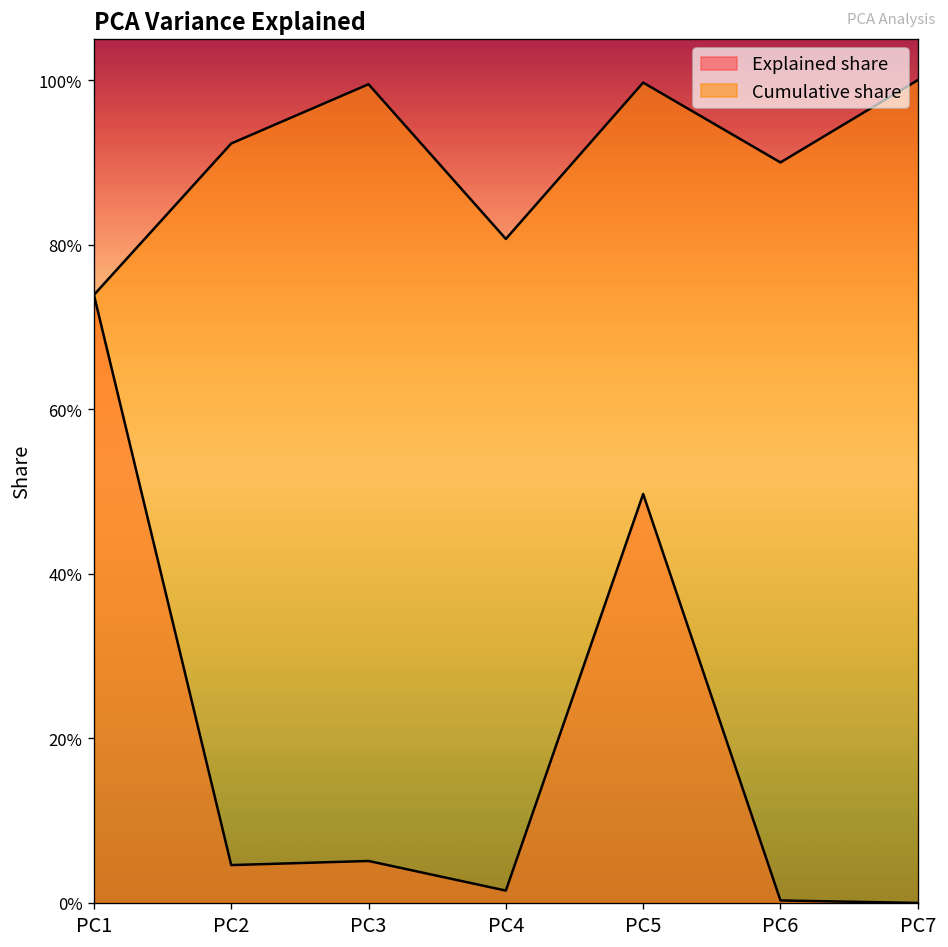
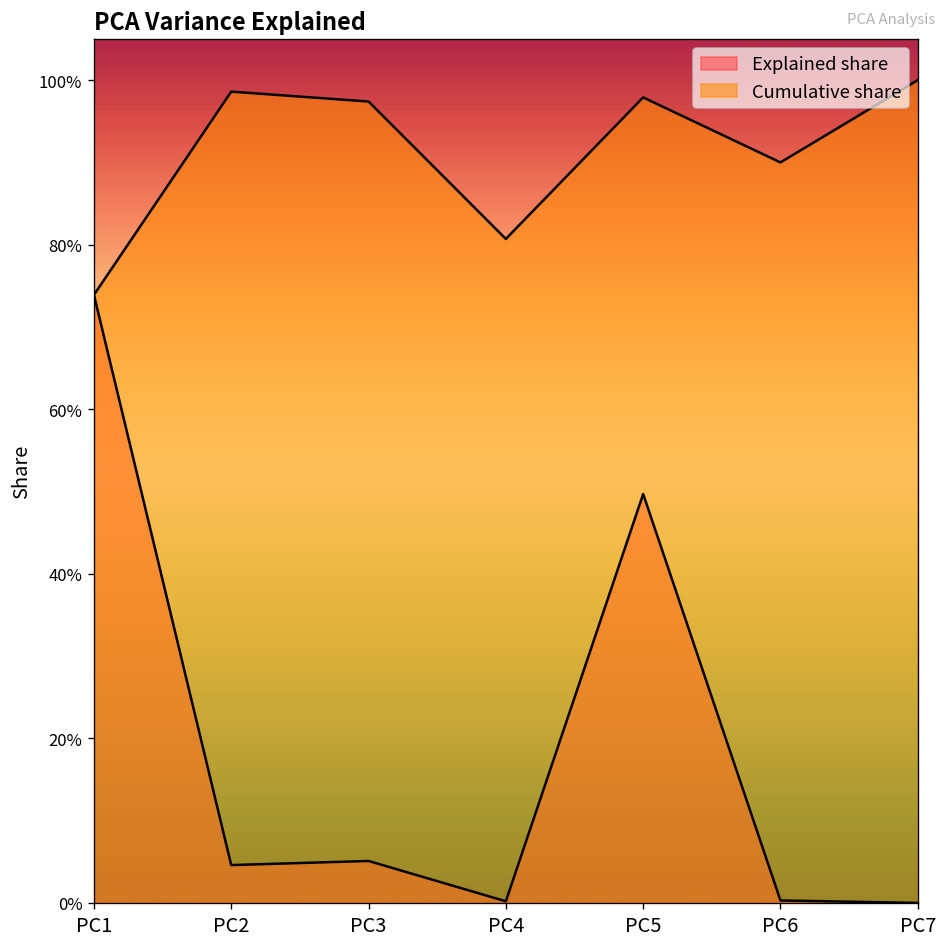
Cumulative share, PC2: 92% -> 99%
Cumulative share, PC3: 100% -> 97%
Explained share, PC4: 2% -> 0%
Cumulative share, PC5: 100% -> 98%
